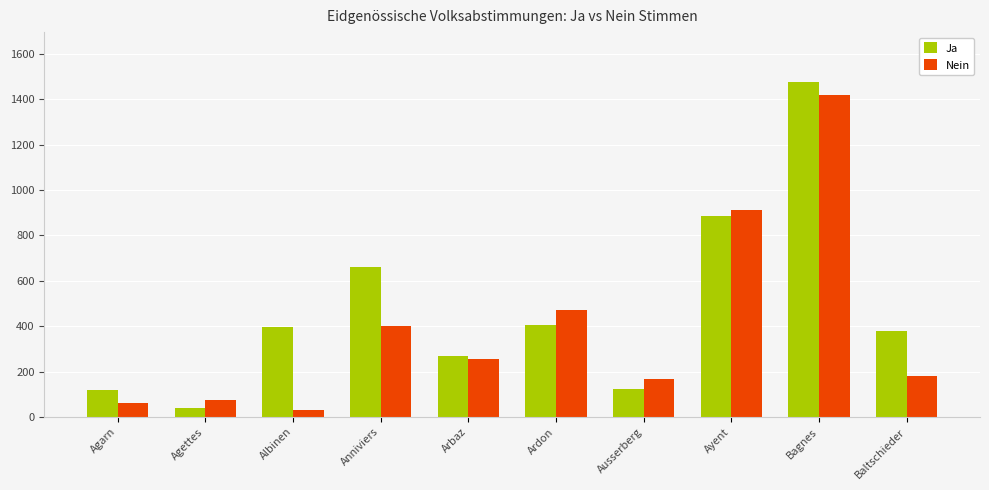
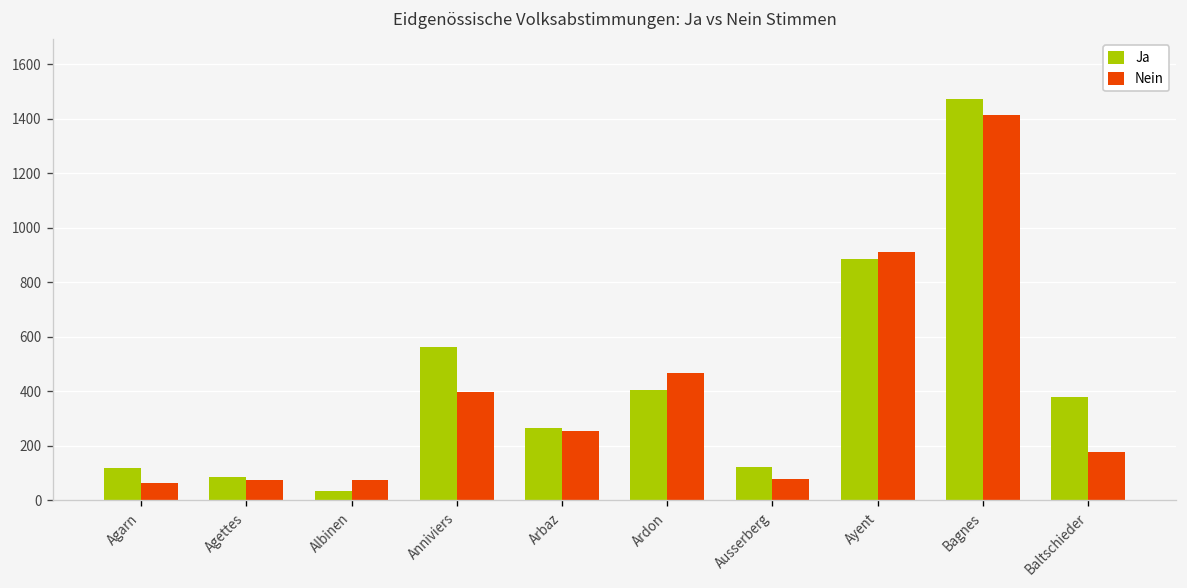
Ja, Agettes: 40 -> 90
Ja, Albinen: 400 -> 40
Nein, Albinen: 30 -> 80
Ja, Anniviers: 660 -> 560
Nein, Ausserberg: 170 -> 80
